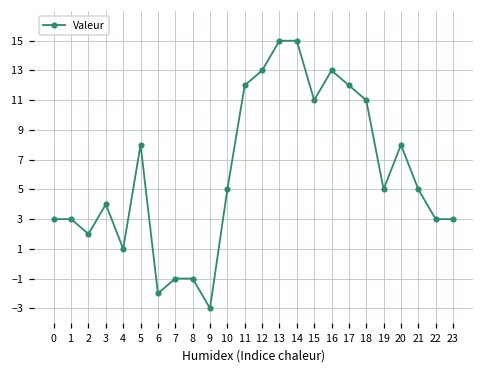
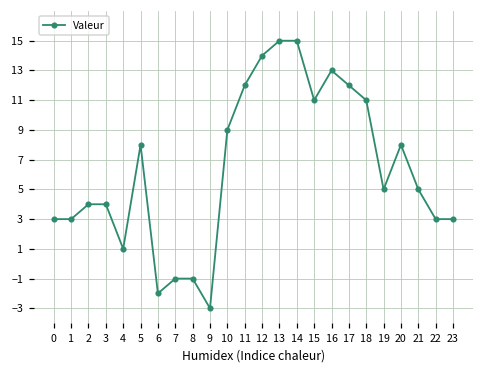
2: 2 -> 4
10: 5 -> 9
12: 13 -> 14
